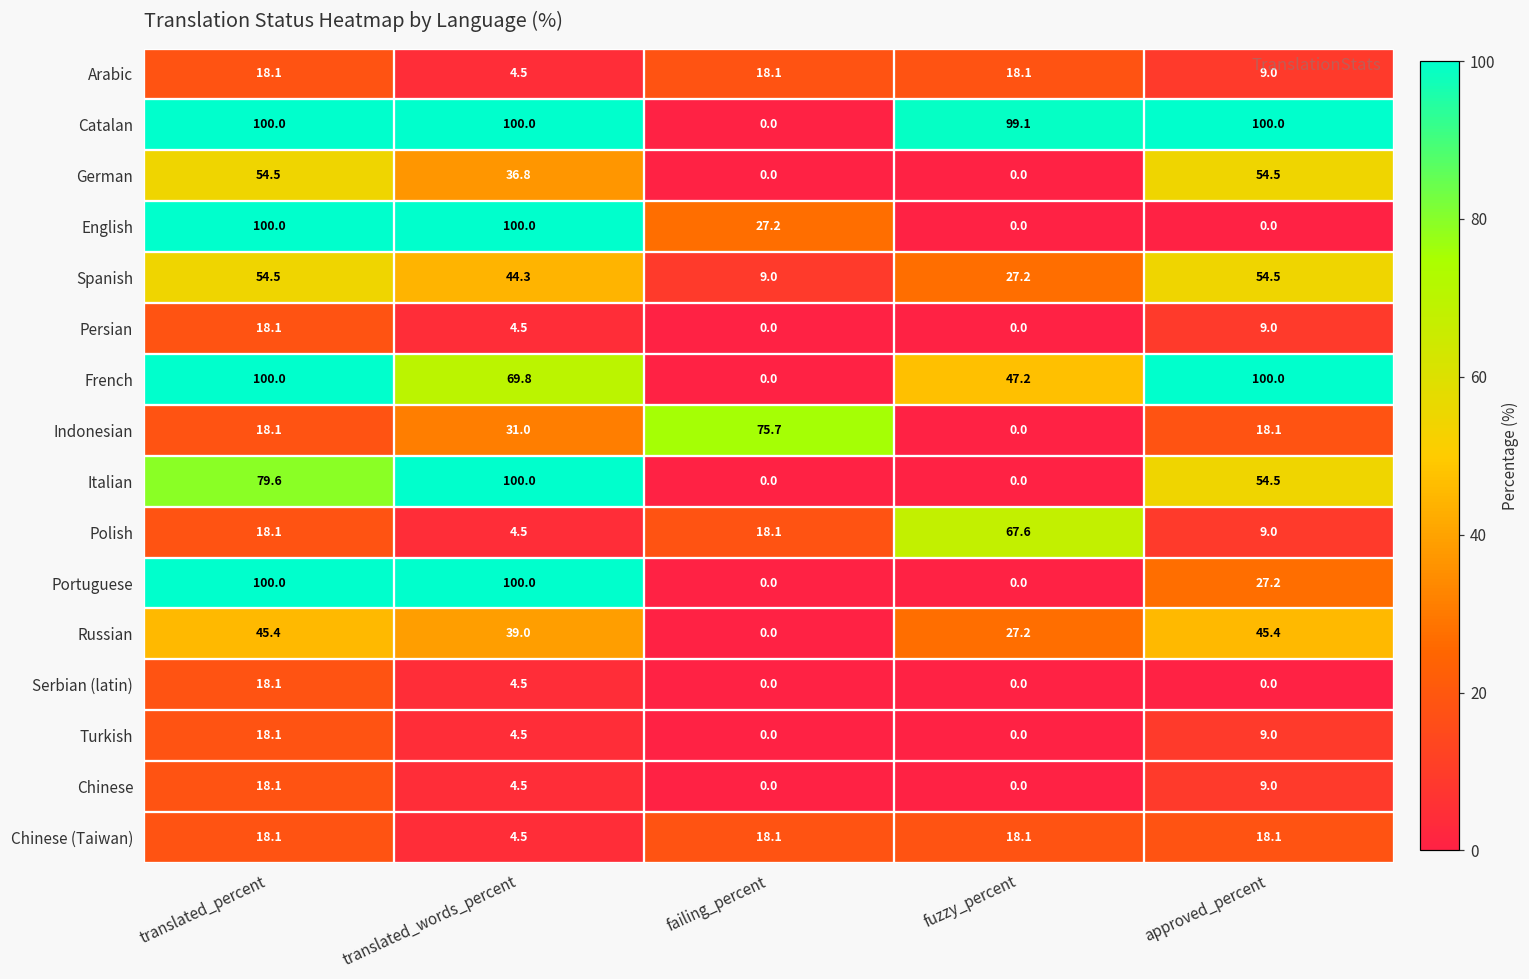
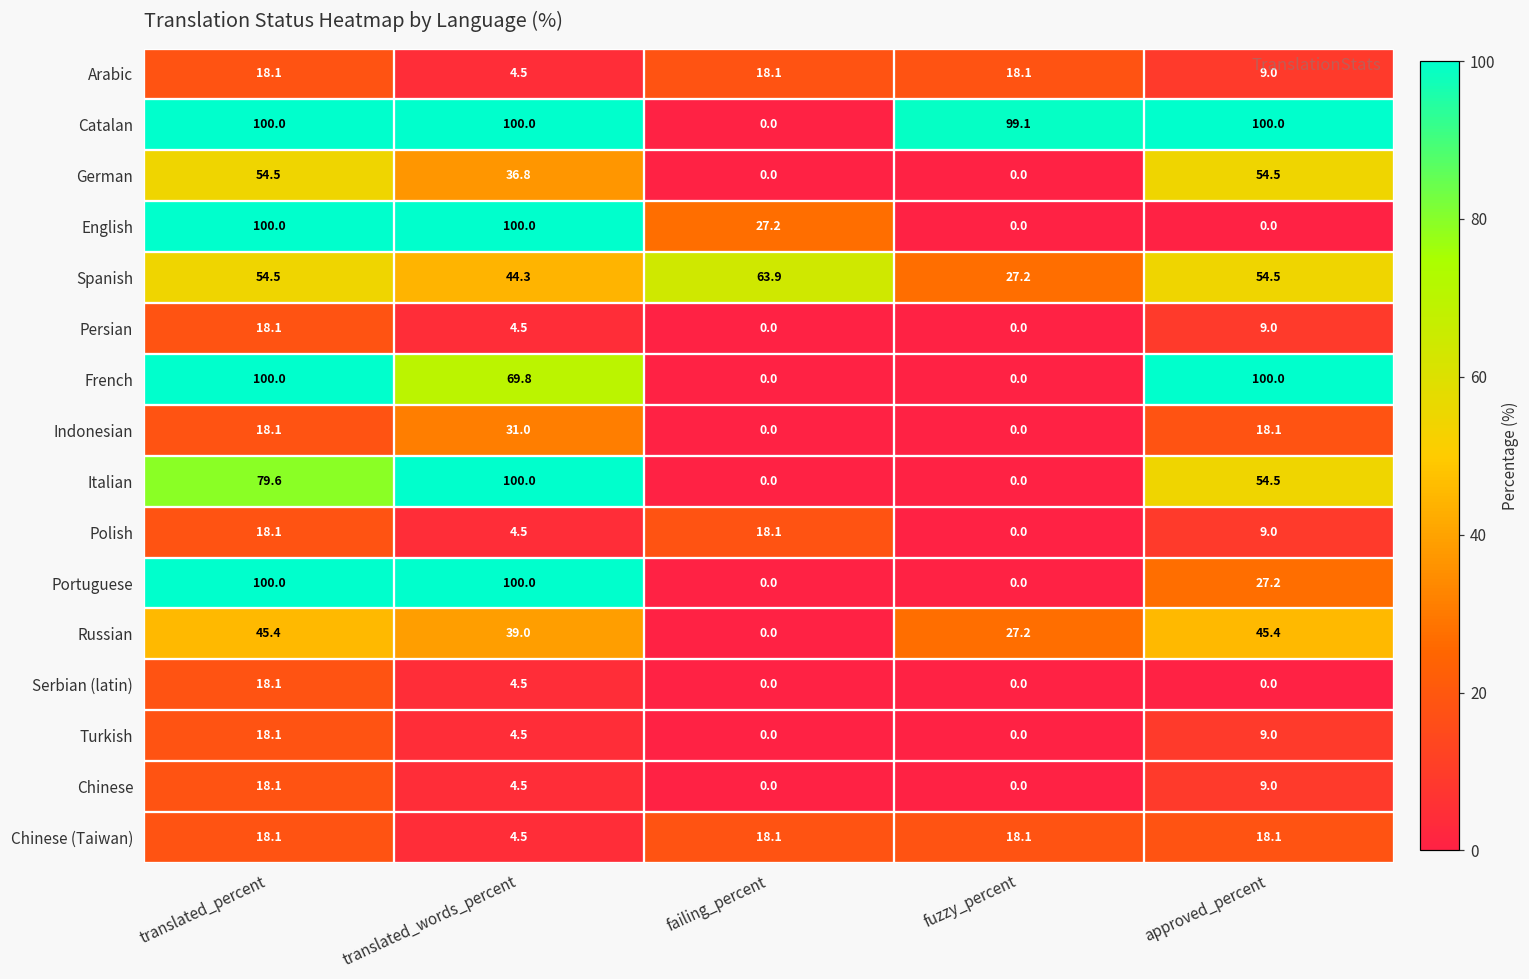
Spanish, failing_percent: 9.0 -> 63.9
French, fuzzy_percent: 47.2 -> 0.0
Indonesian, failing_percent: 75.7 -> 0.0
Polish, fuzzy_percent: 67.6 -> 0.0
